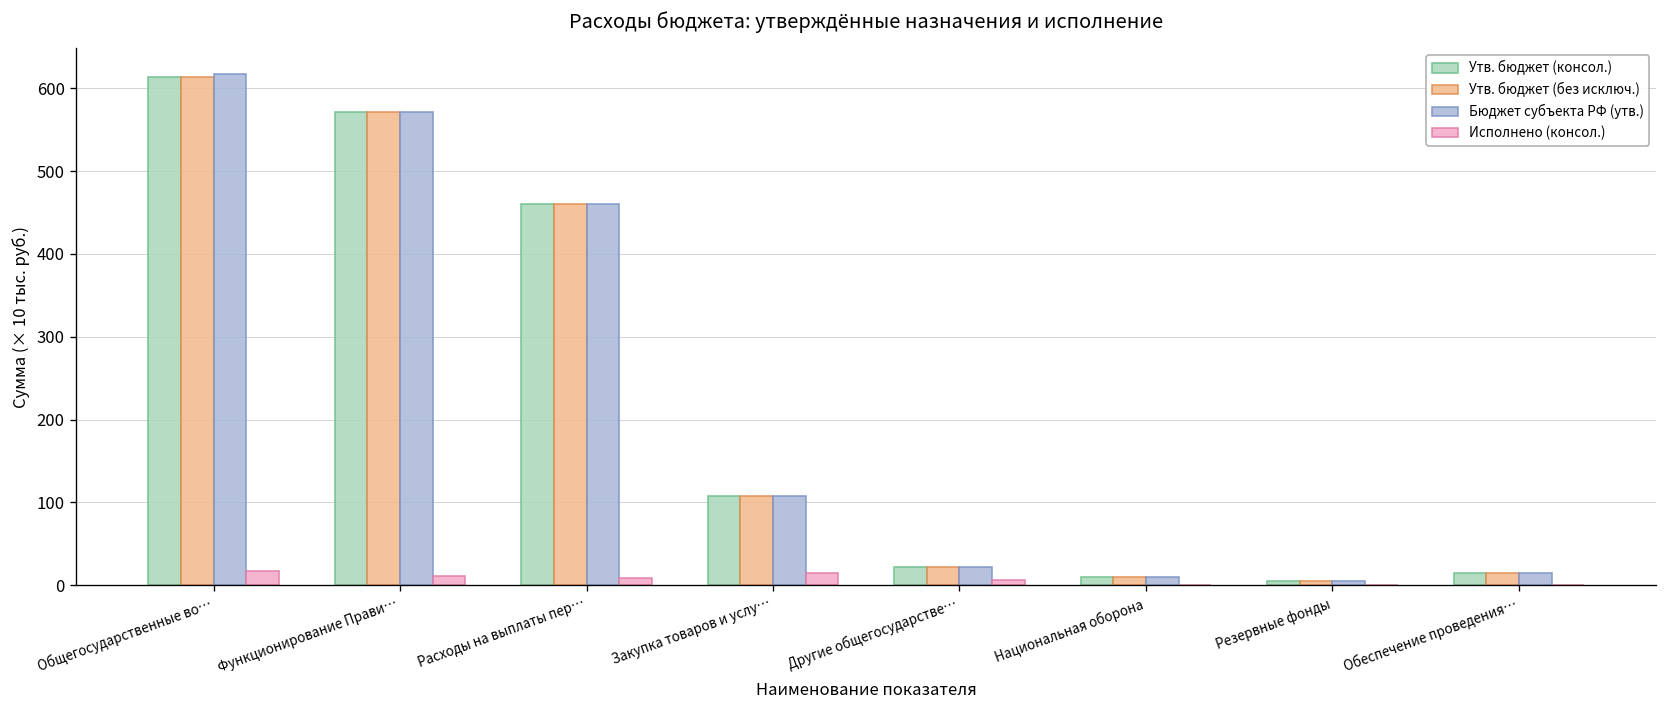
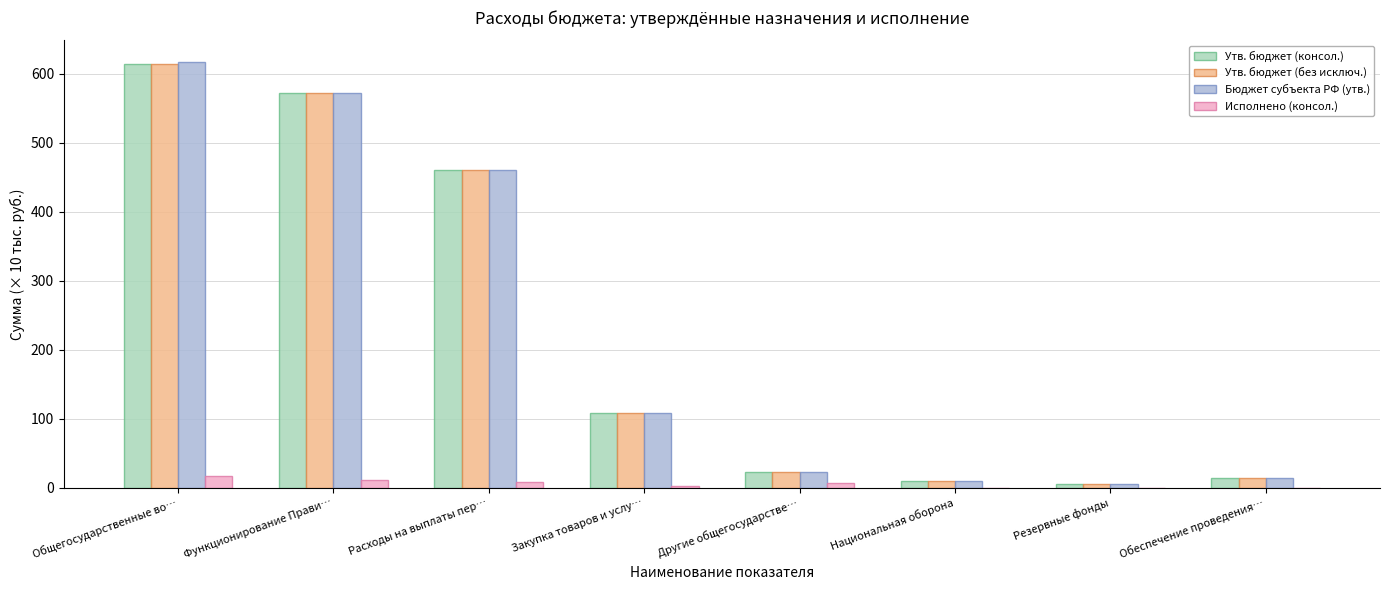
Исполнено (консол.), Закупка товаров и услу…: 10 -> 0
